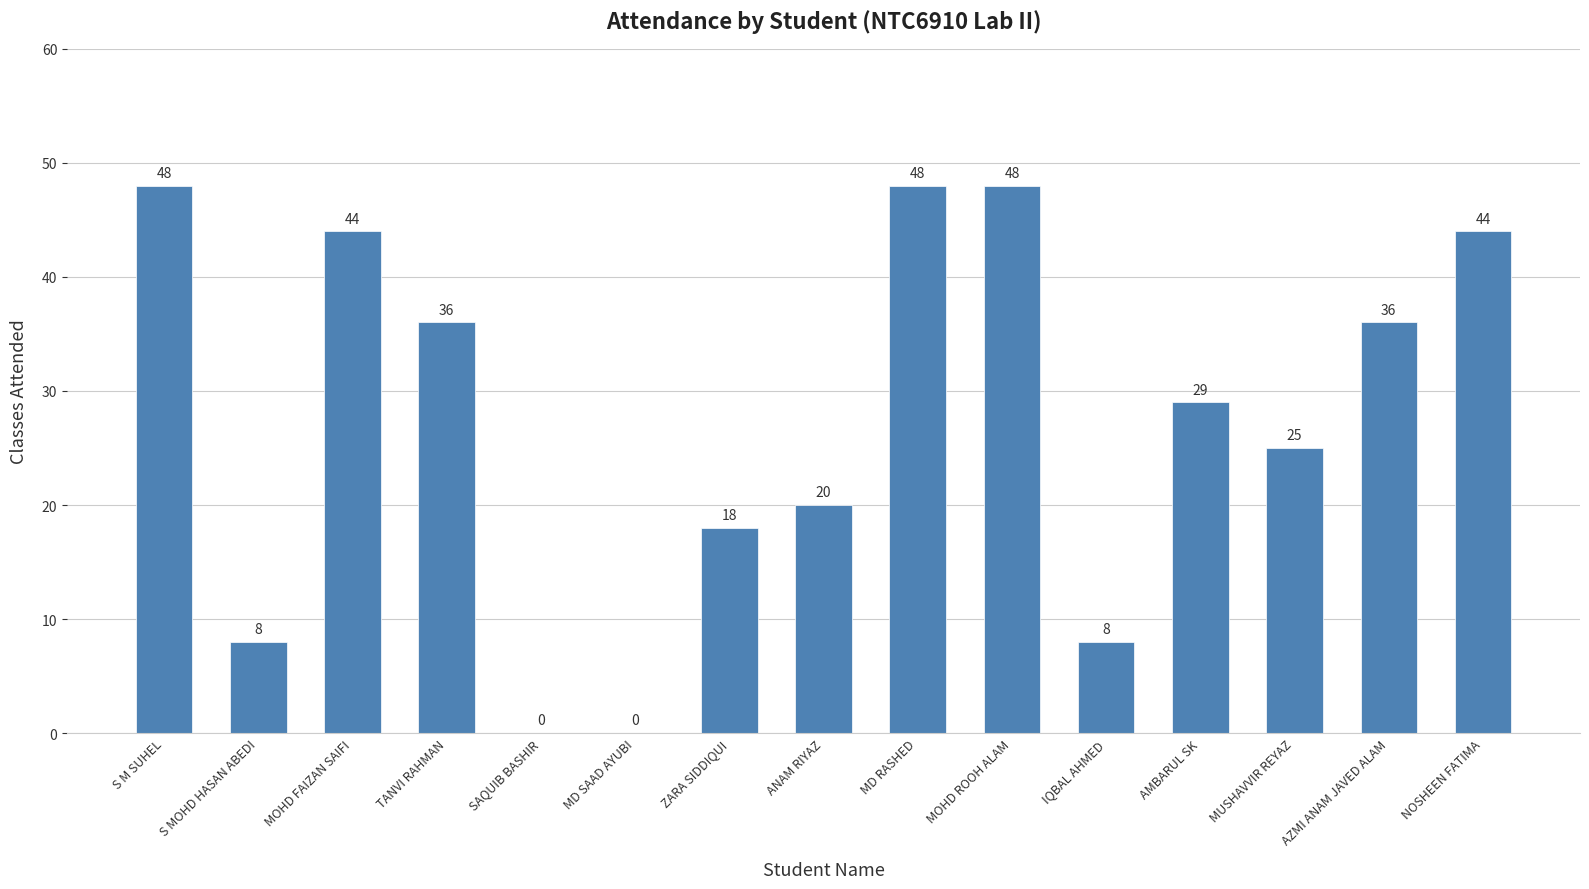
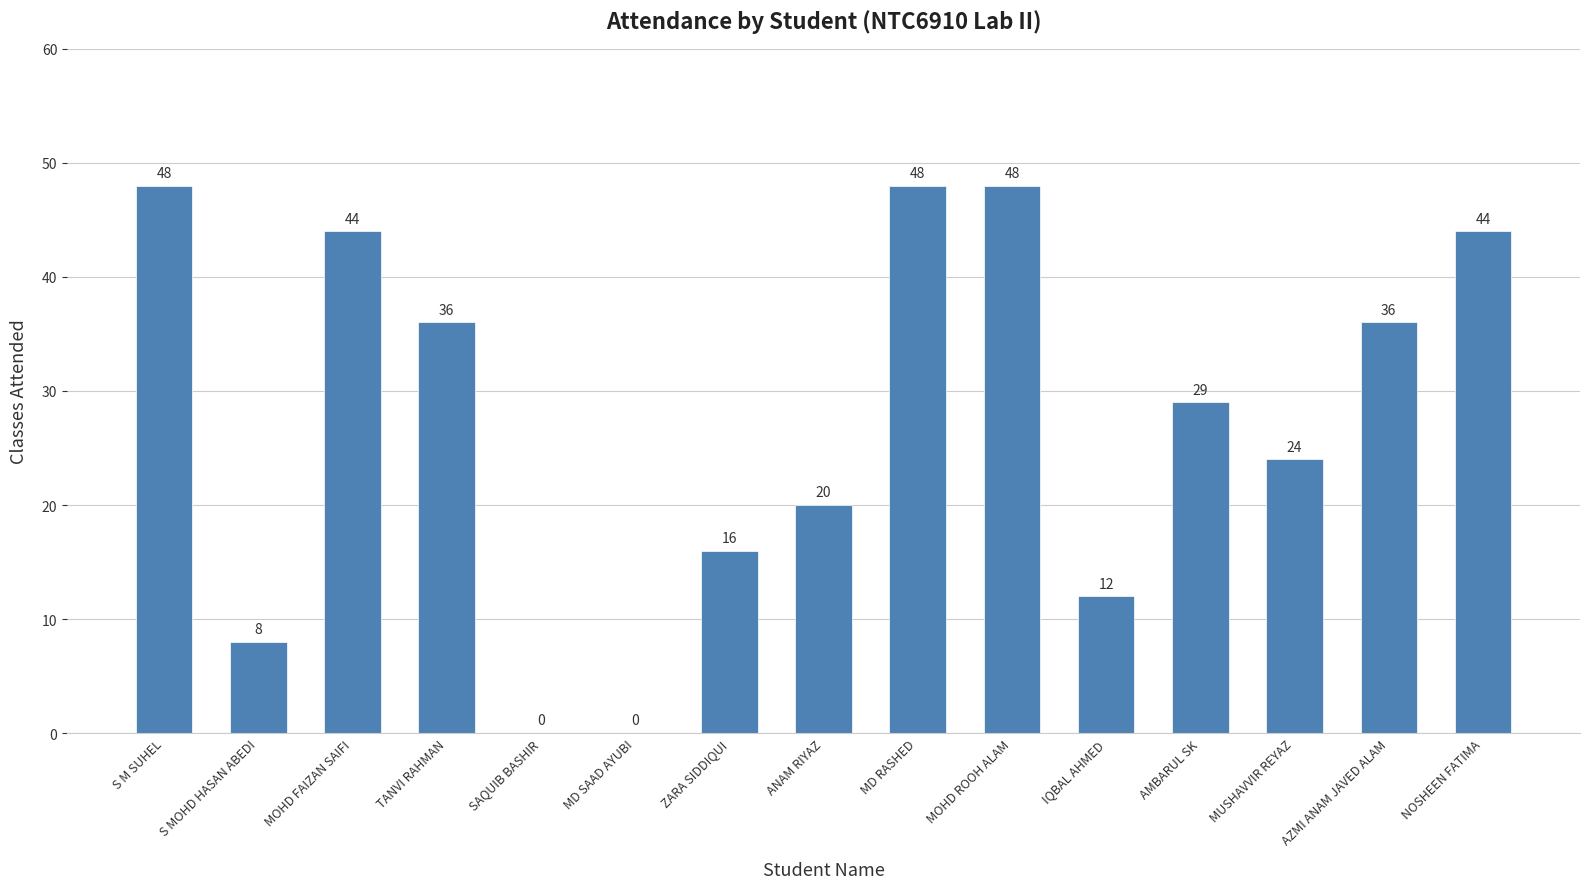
ZARA SIDDIQUI: 18 -> 16
IQBAL AHMED: 8 -> 12
MUSHAVVIR REYAZ: 25 -> 24
